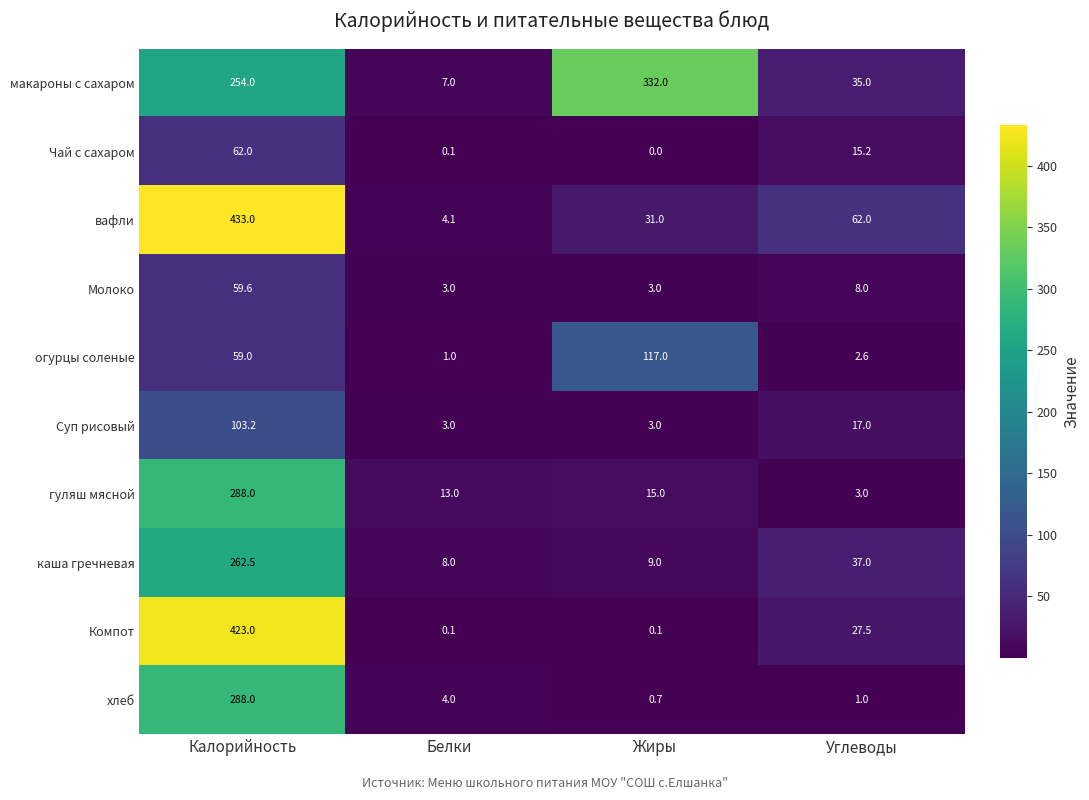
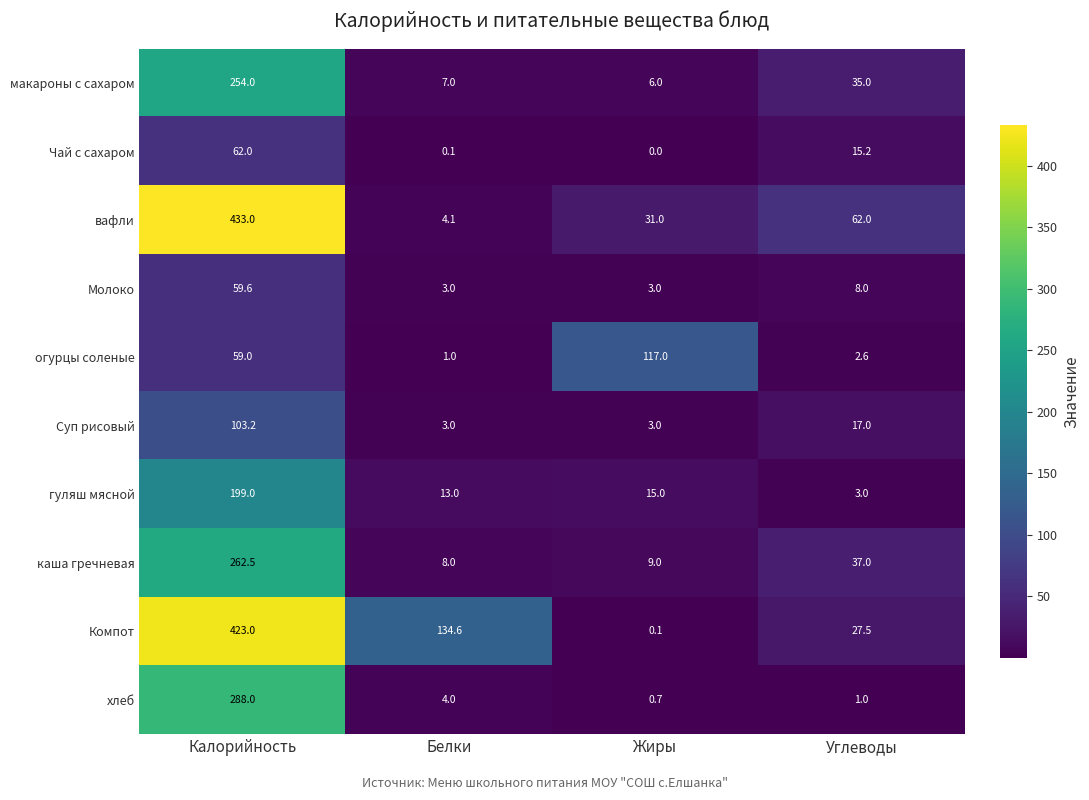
макароны с сахаром, Жиры: 332.0 -> 6.0
гуляш мясной, Калорийность: 288.0 -> 199.0
Компот, Белки: 0.1 -> 134.6
